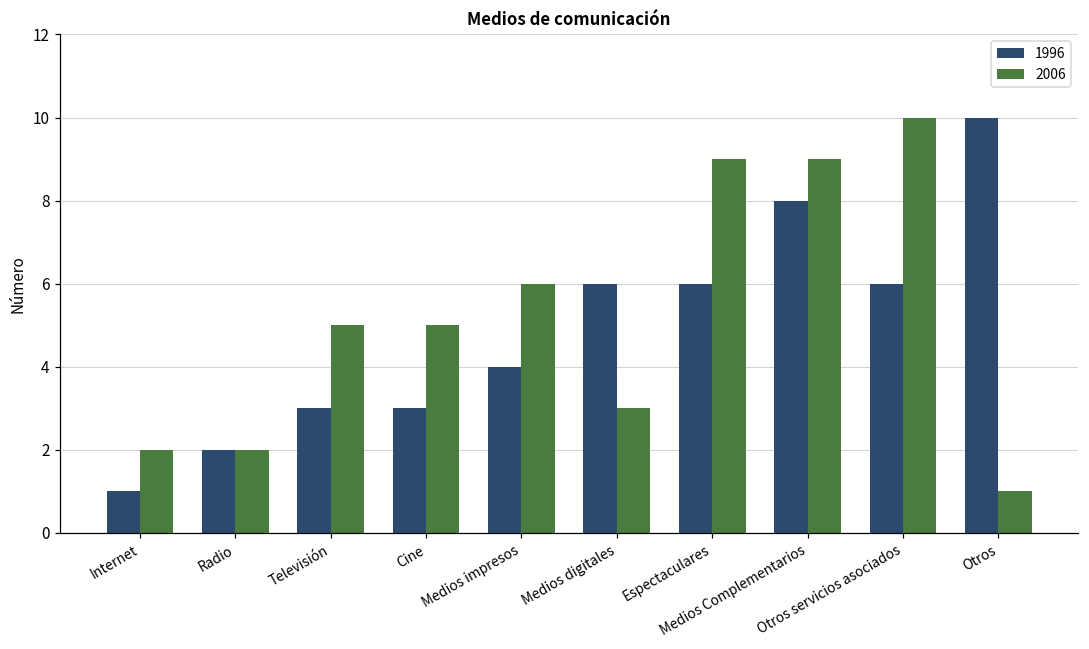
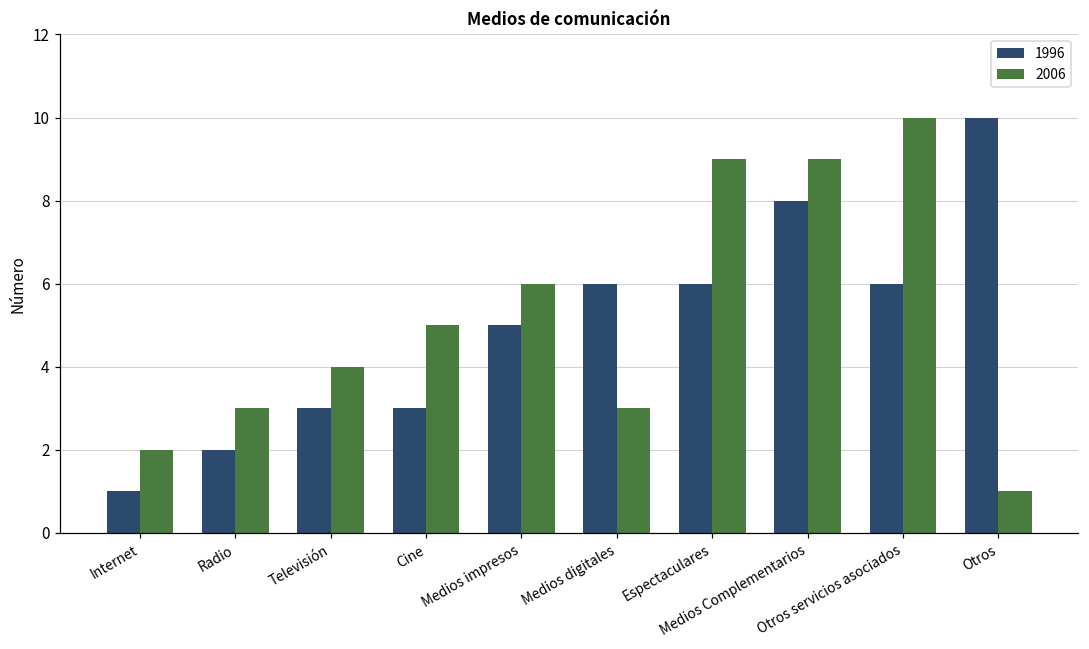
2006, Radio: 2 -> 3
2006, Televisión: 5 -> 4
1996, Medios impresos: 4 -> 5
